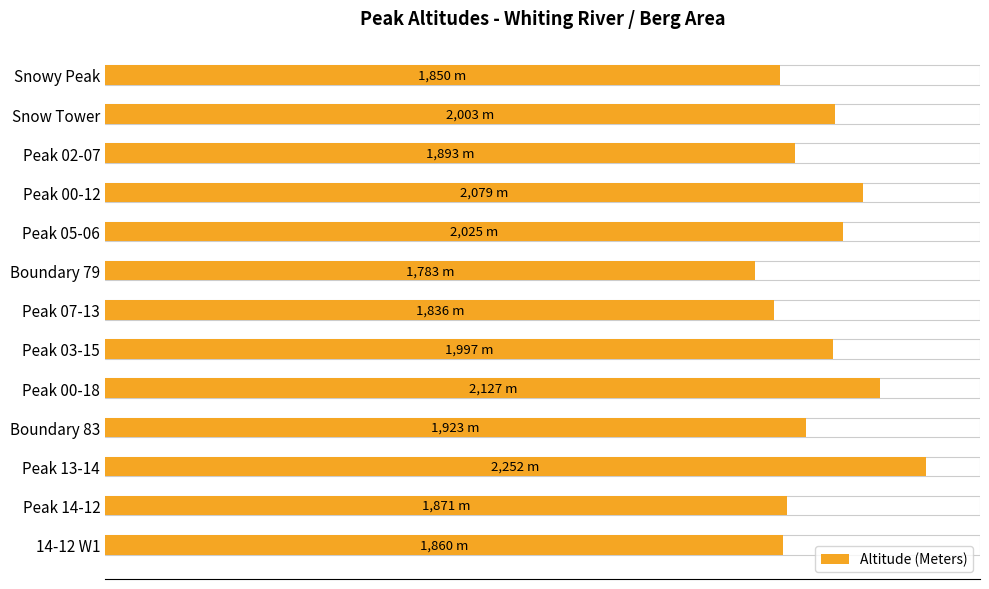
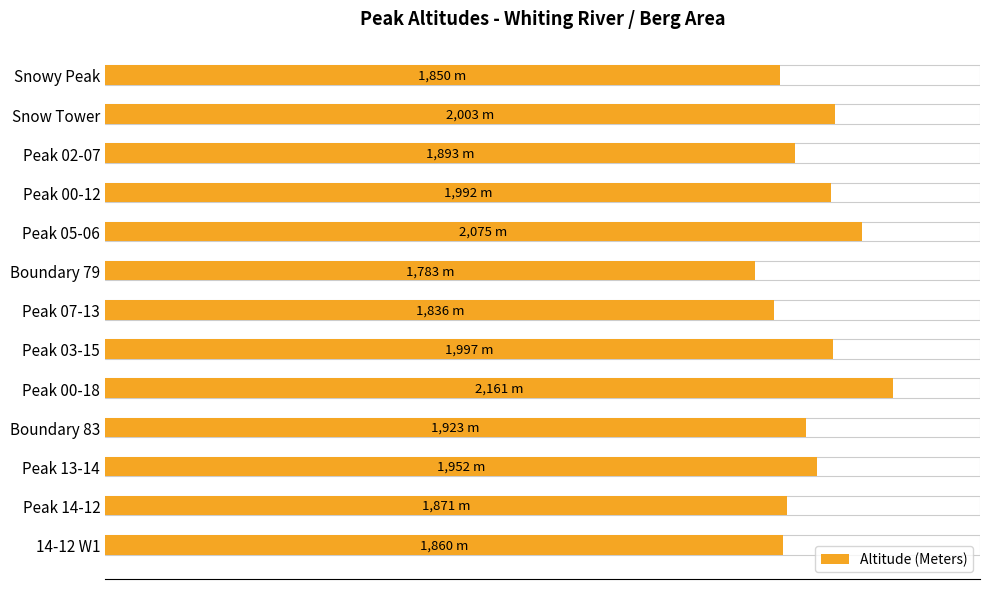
Altitude (Meters), Peak 00-12: 2,079 -> 1,992
Altitude (Meters), Peak 05-06: 2,025 -> 2,075
Altitude (Meters), Peak 00-18: 2,127 -> 2,161
Altitude (Meters), Peak 13-14: 2,252 -> 1,952
